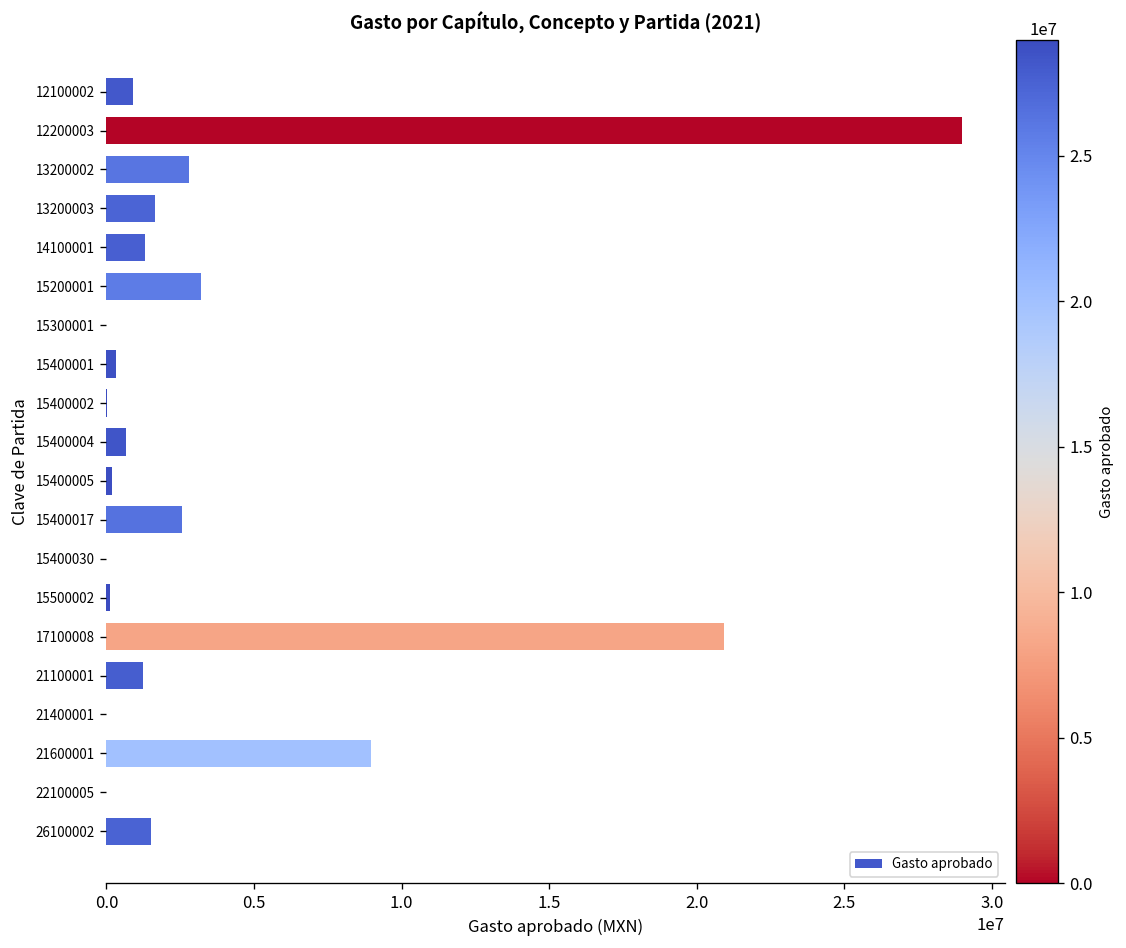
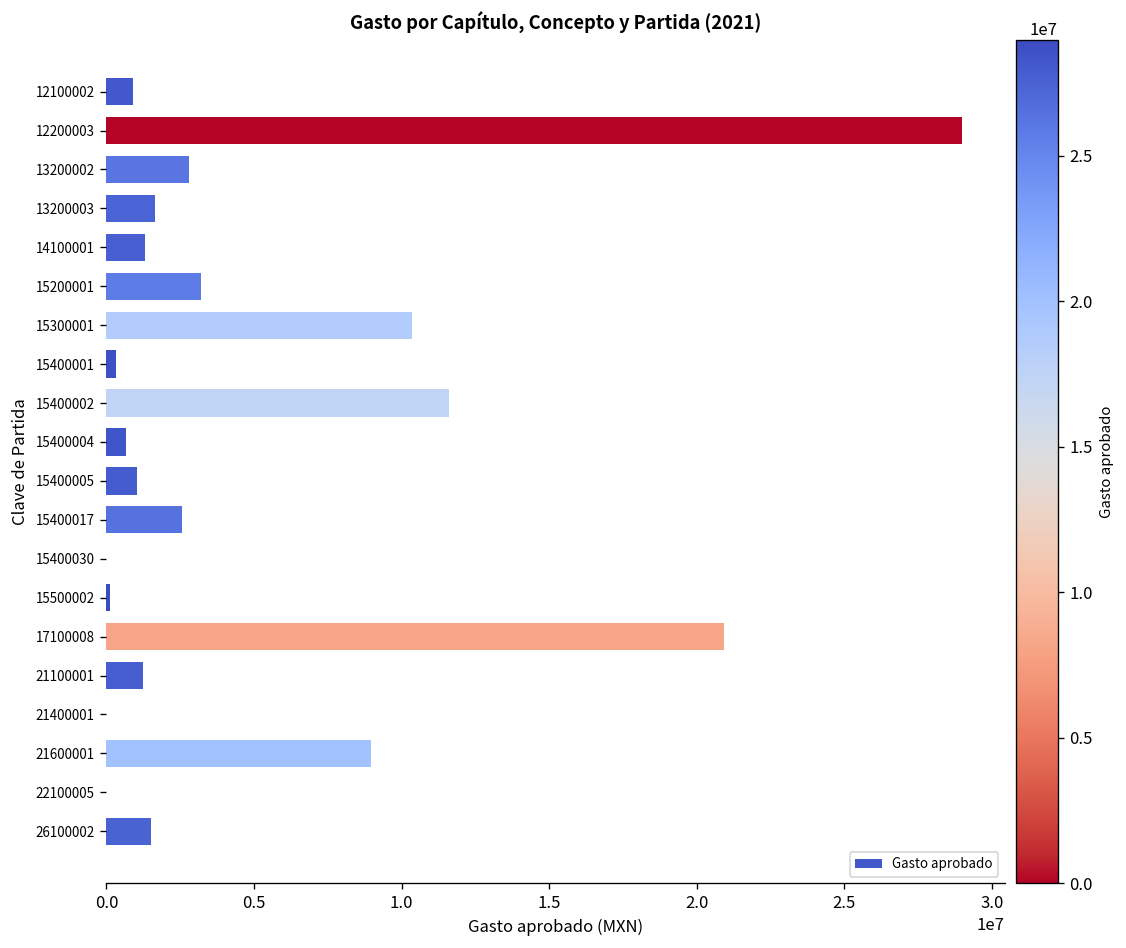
15300001: 0 -> 10400000
15400002: 0 -> 11600000
15400005: 200000 -> 1000000
